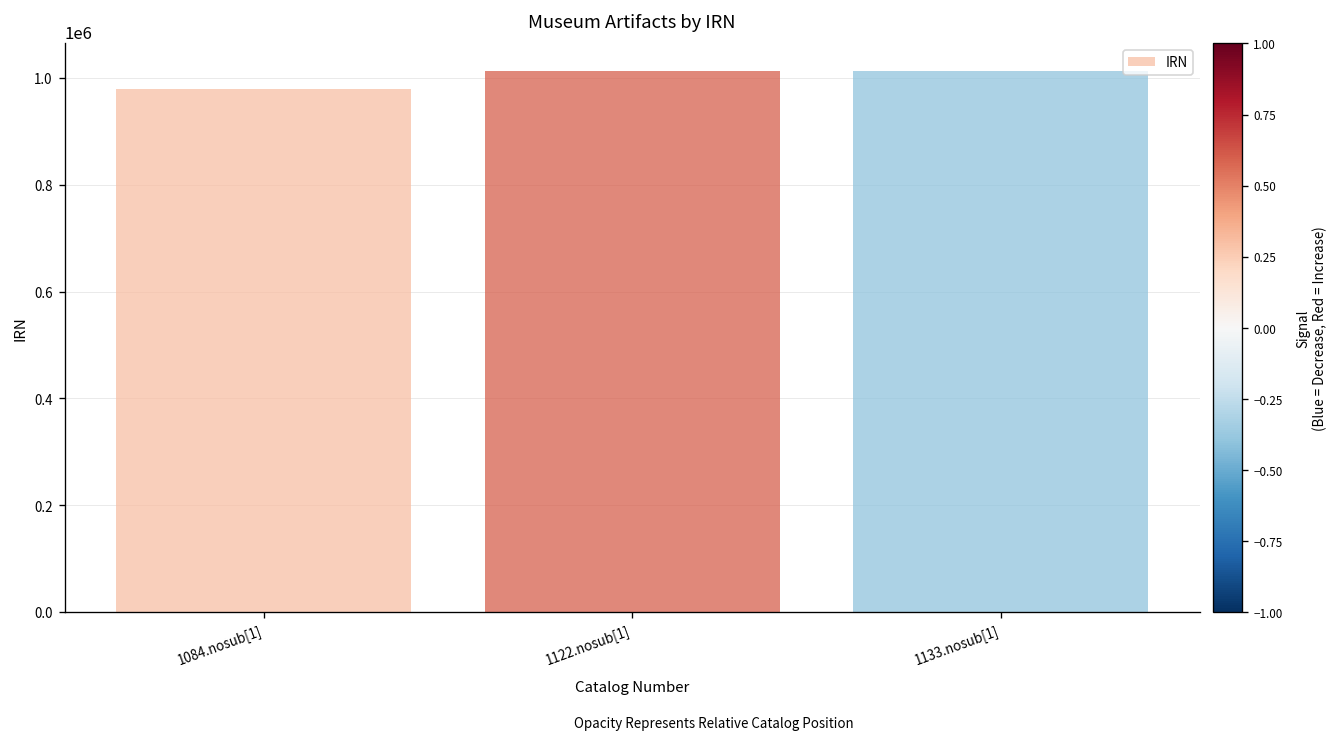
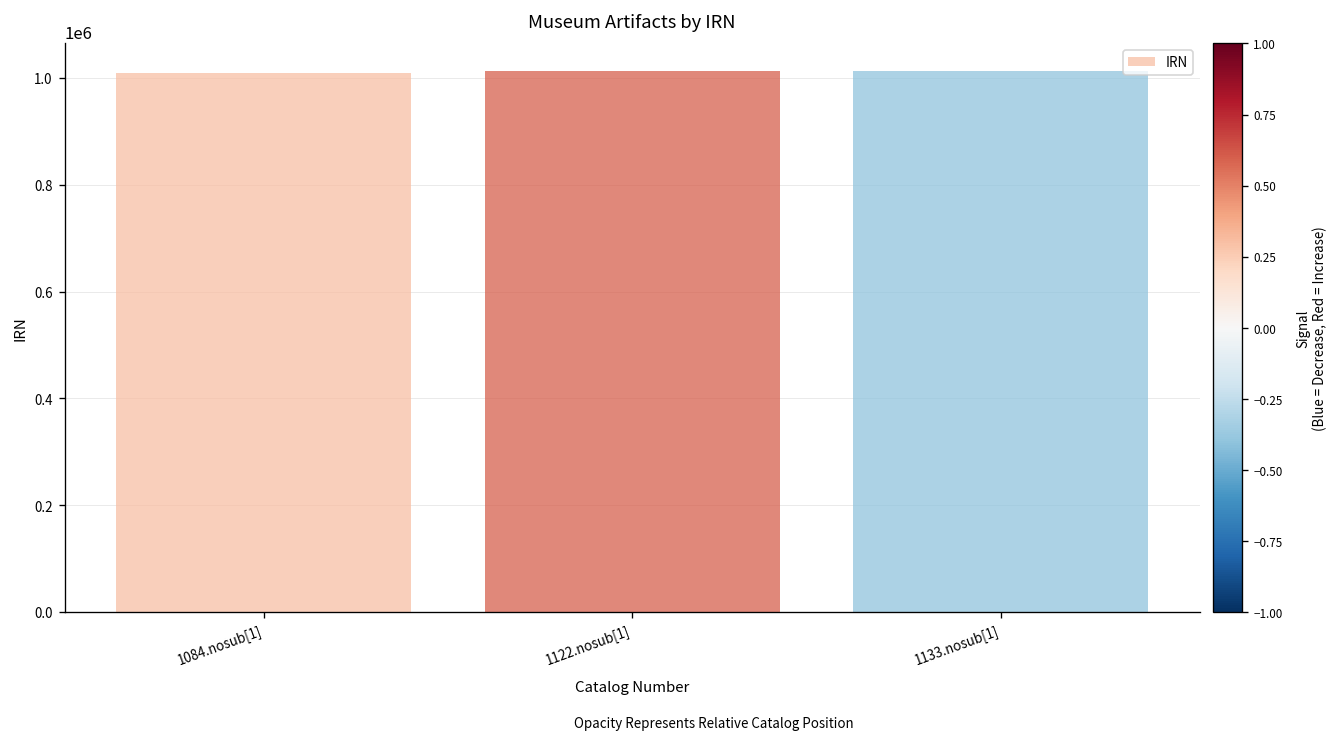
1084.nosub[1]: 980000 -> 1010000
